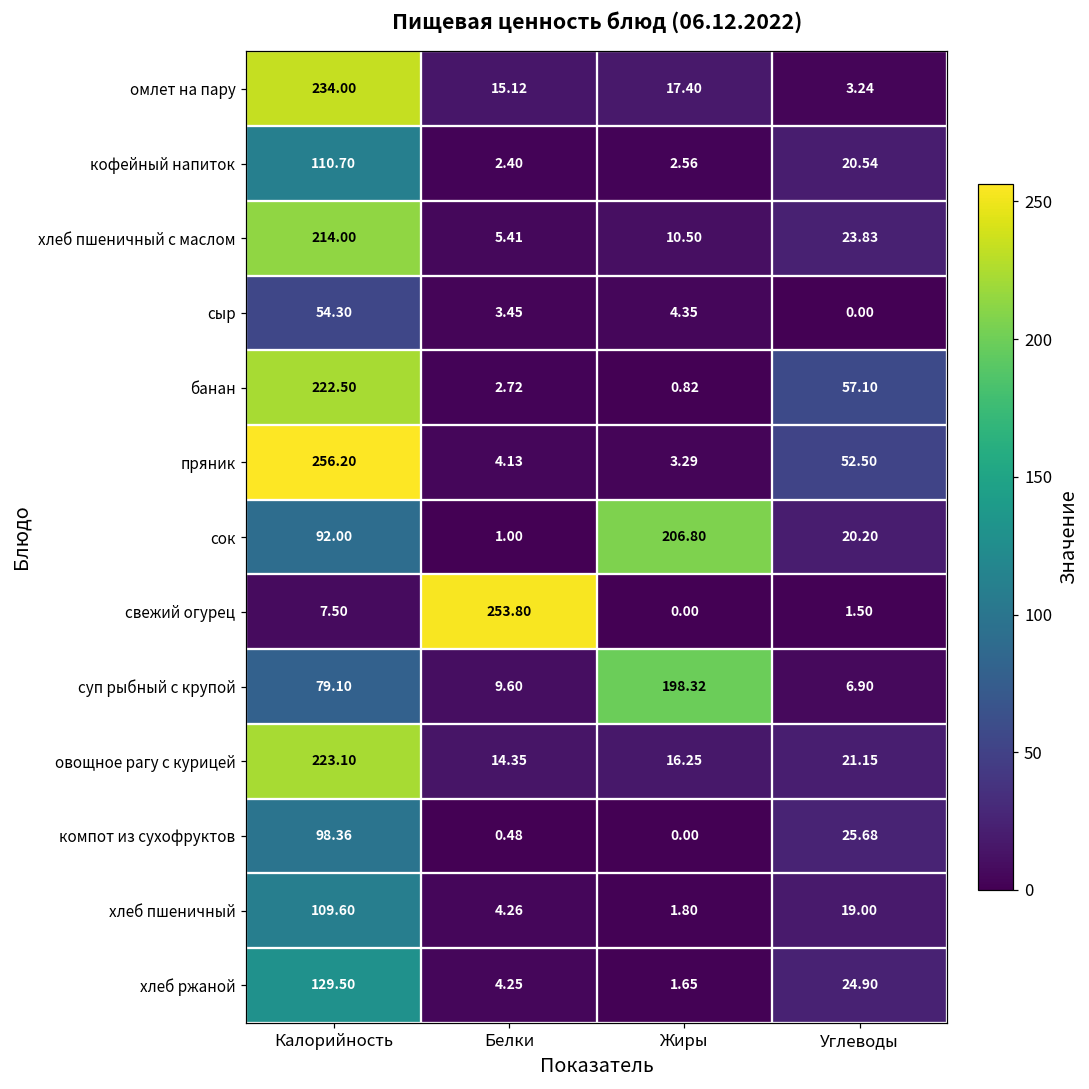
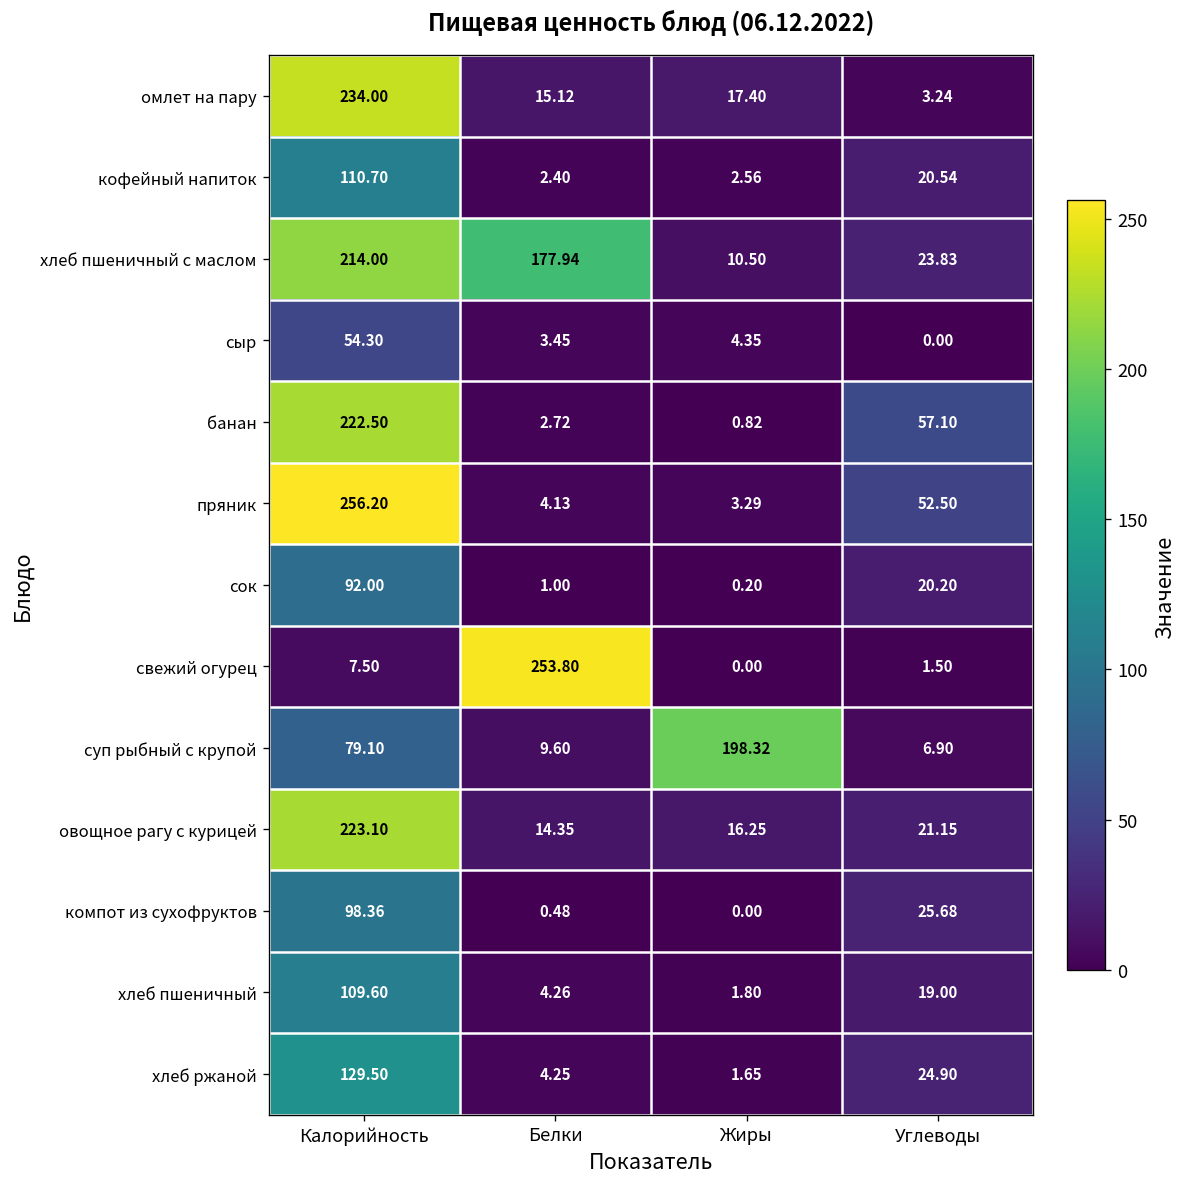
хлеб пшеничный с маслом, Белки: 5.41 -> 177.94
сок, Жиры: 206.80 -> 0.20
